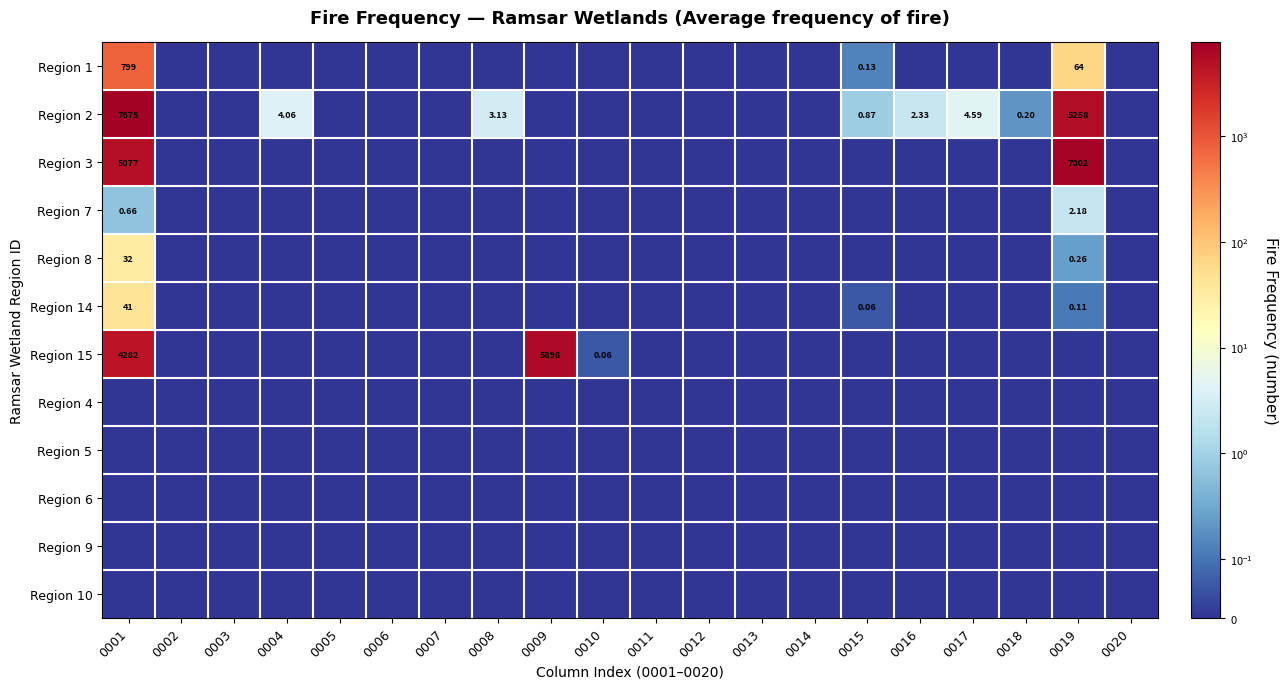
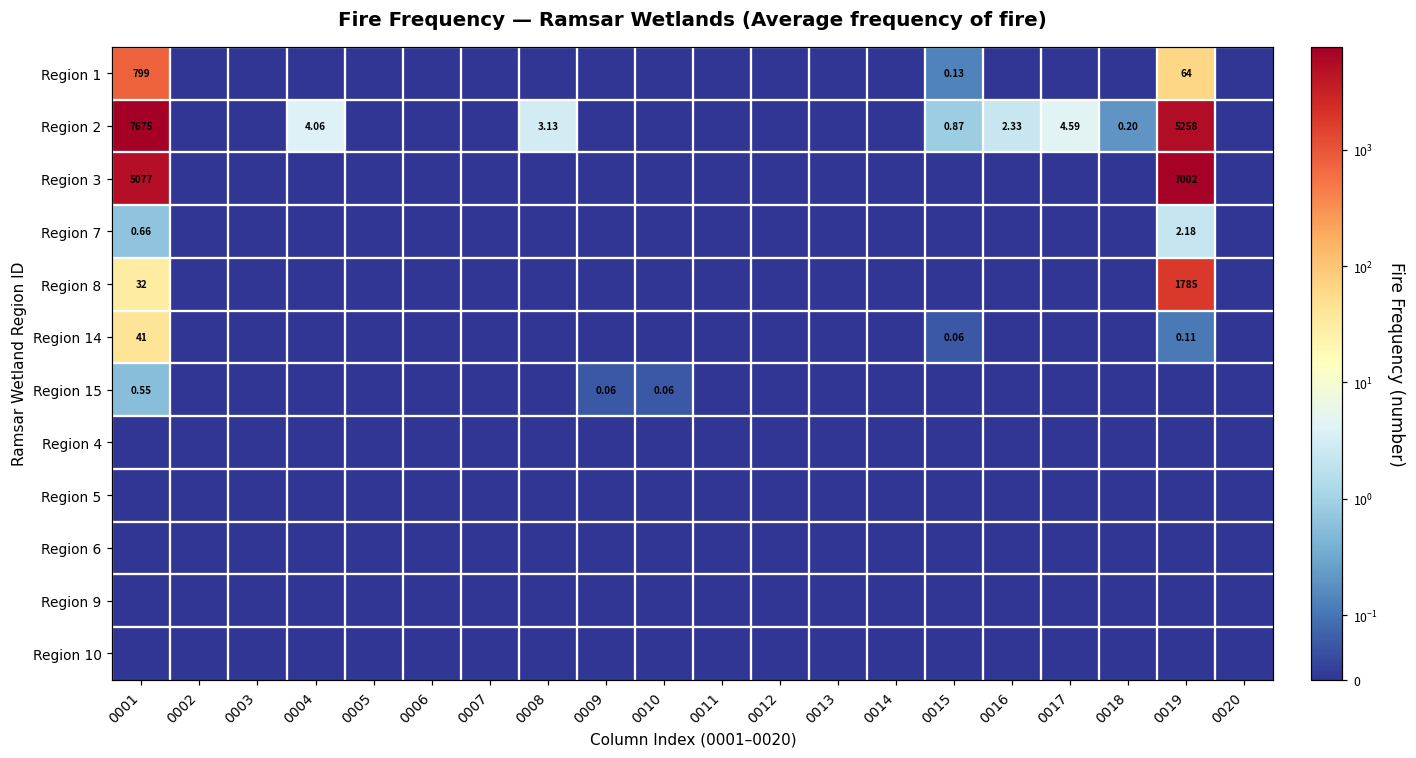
Region 8, 0019: 0.26 -> 1785
Region 15, 0001: 4282 -> 0.55
Region 15, 0009: 5898 -> 0.06
